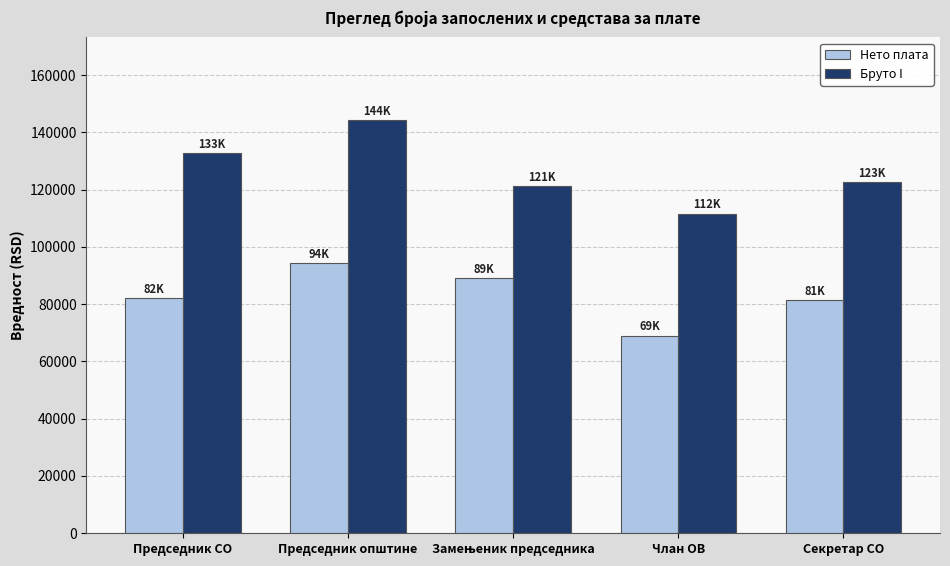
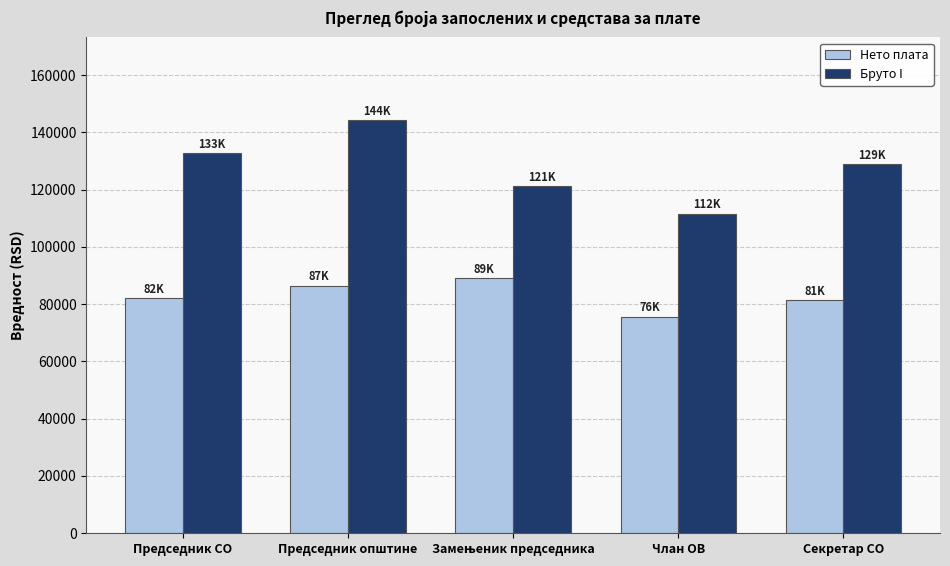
Нето плата, Председник општине: 94K -> 87K
Нето плата, Члан ОВ: 69K -> 76K
Бруто I, Секретар СО: 123K -> 129K
